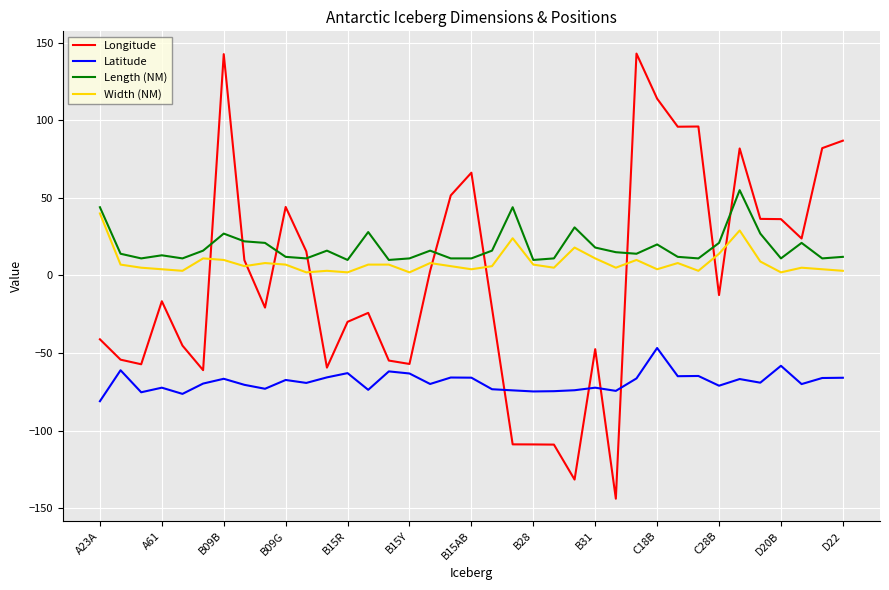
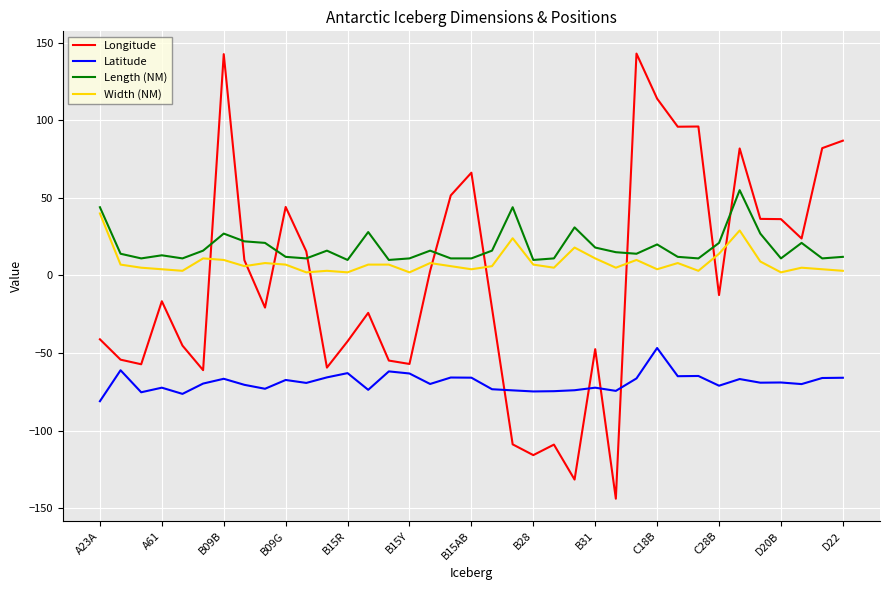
Longitude, B15R: -30 -> -42
Longitude, B28: -109 -> -116
Latitude, D20B: -58 -> -69
